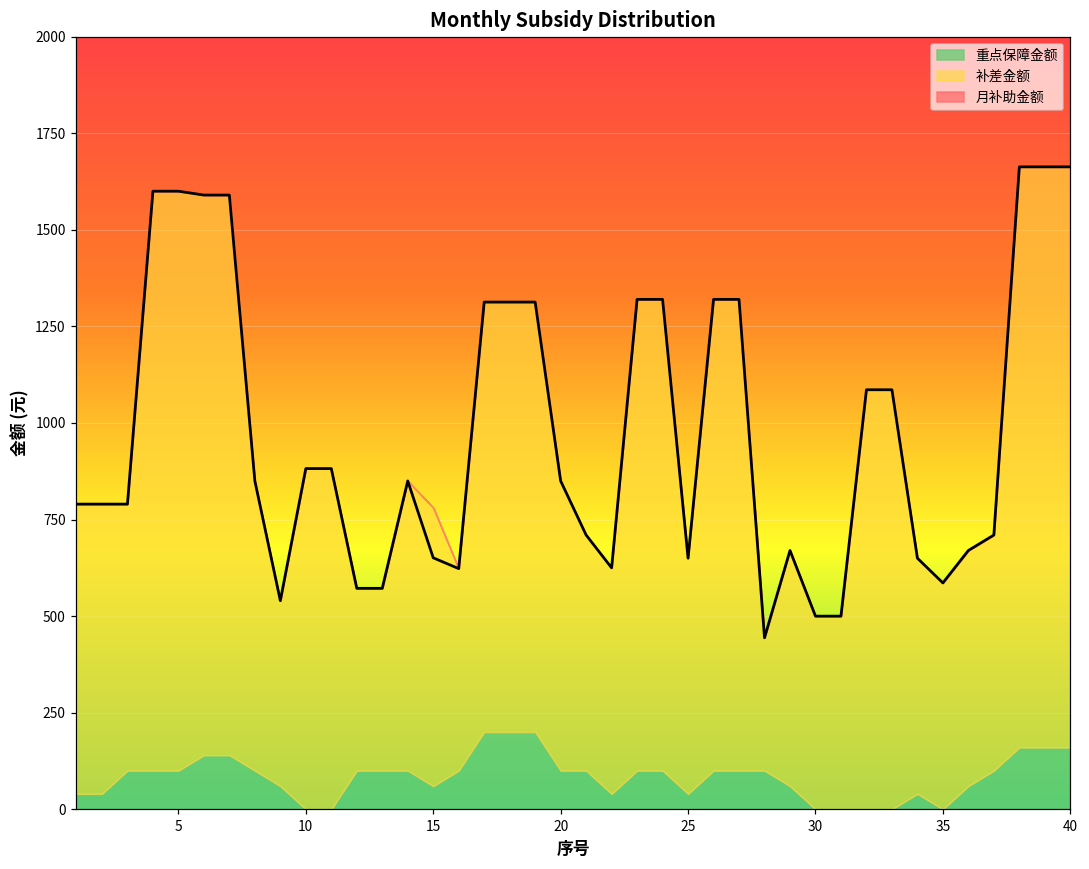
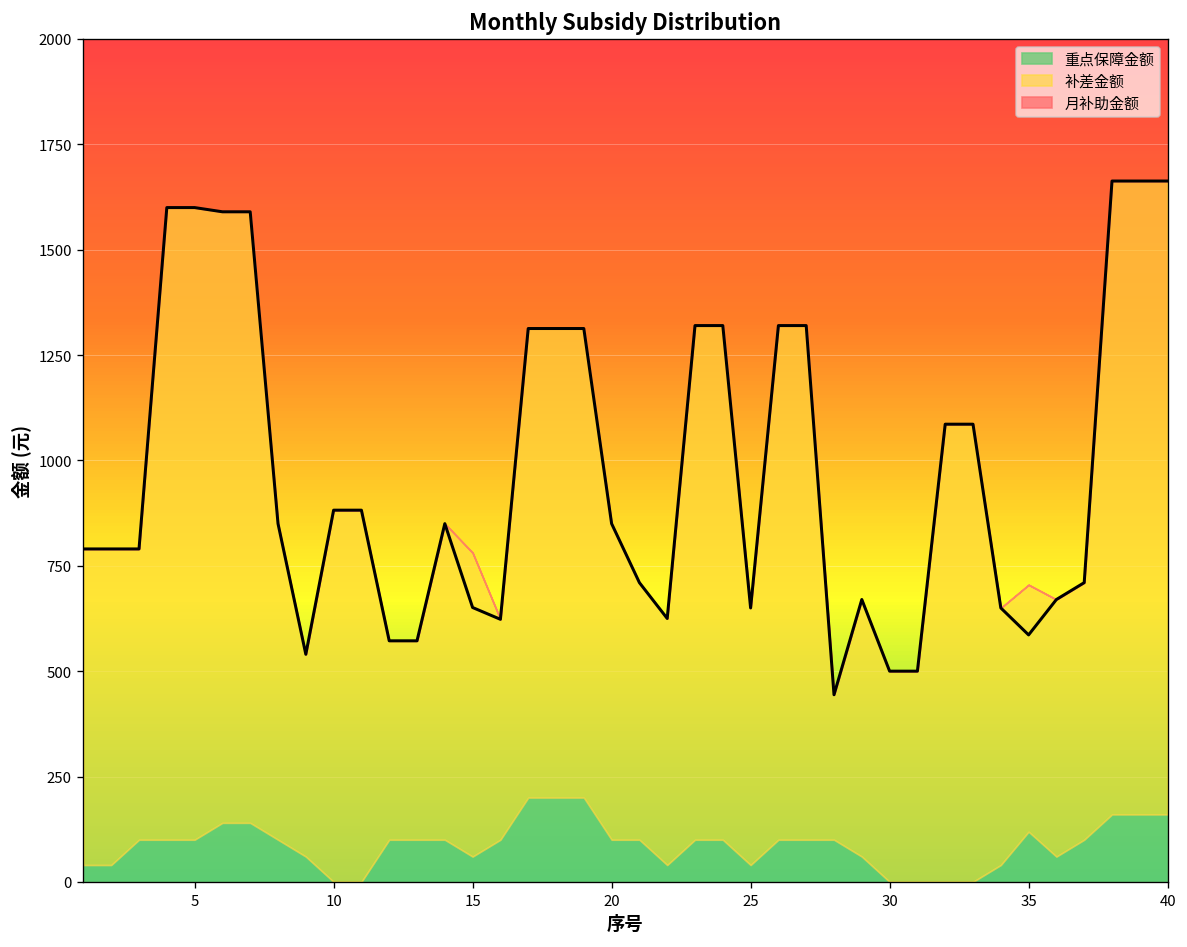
重点保障金额, 35: 0 -> 120
